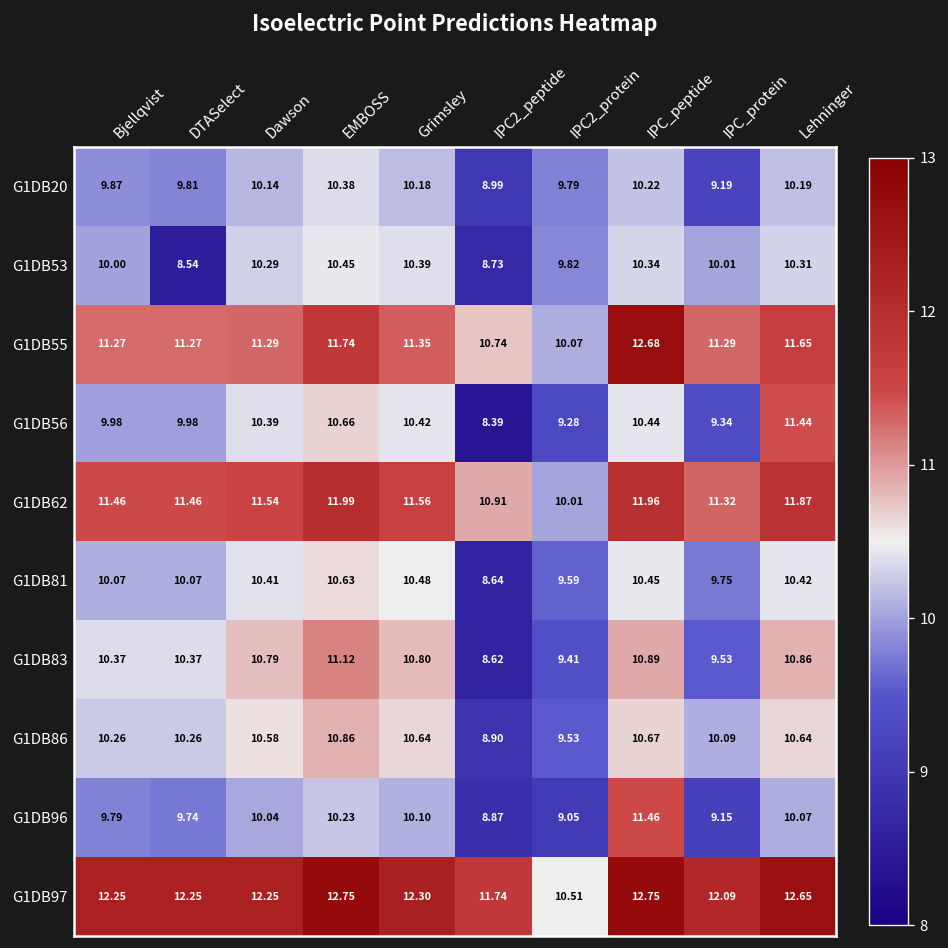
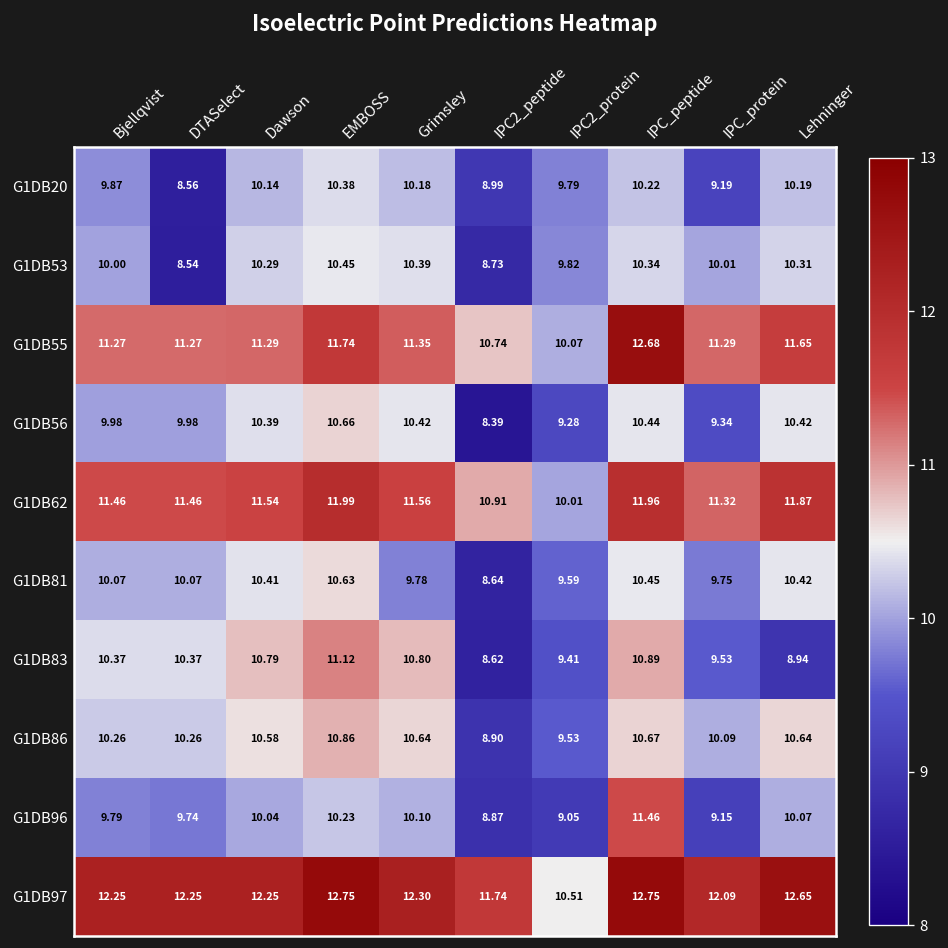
G1DB20, DTASelect: 9.81 -> 8.56
G1DB56, Lehninger: 11.44 -> 10.42
G1DB81, Grimsley: 10.48 -> 9.78
G1DB83, Lehninger: 10.86 -> 8.94
